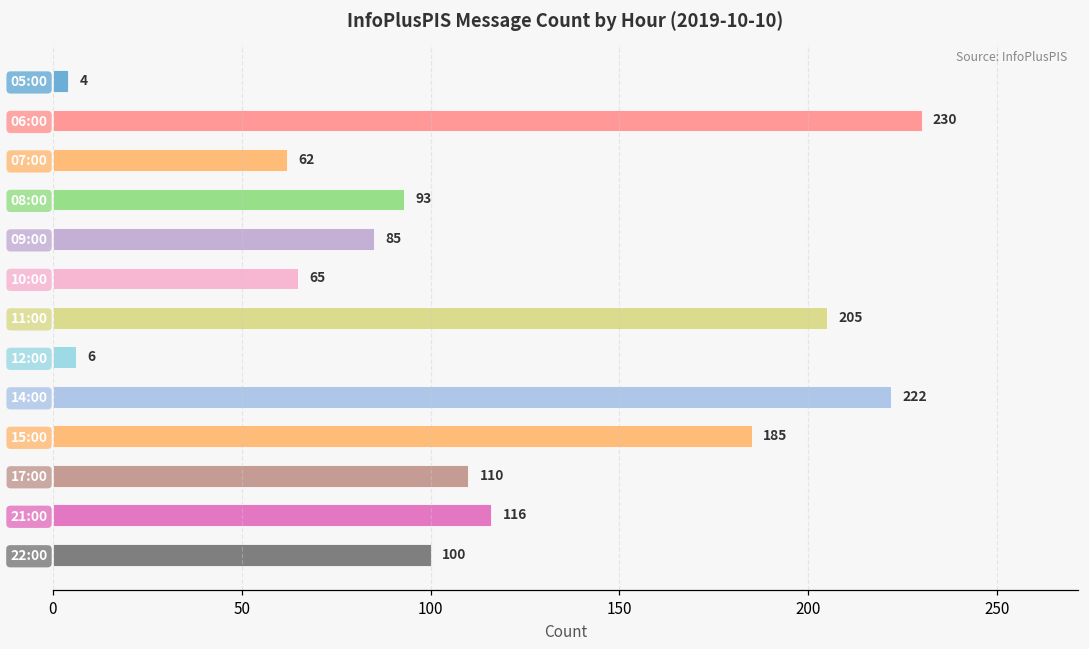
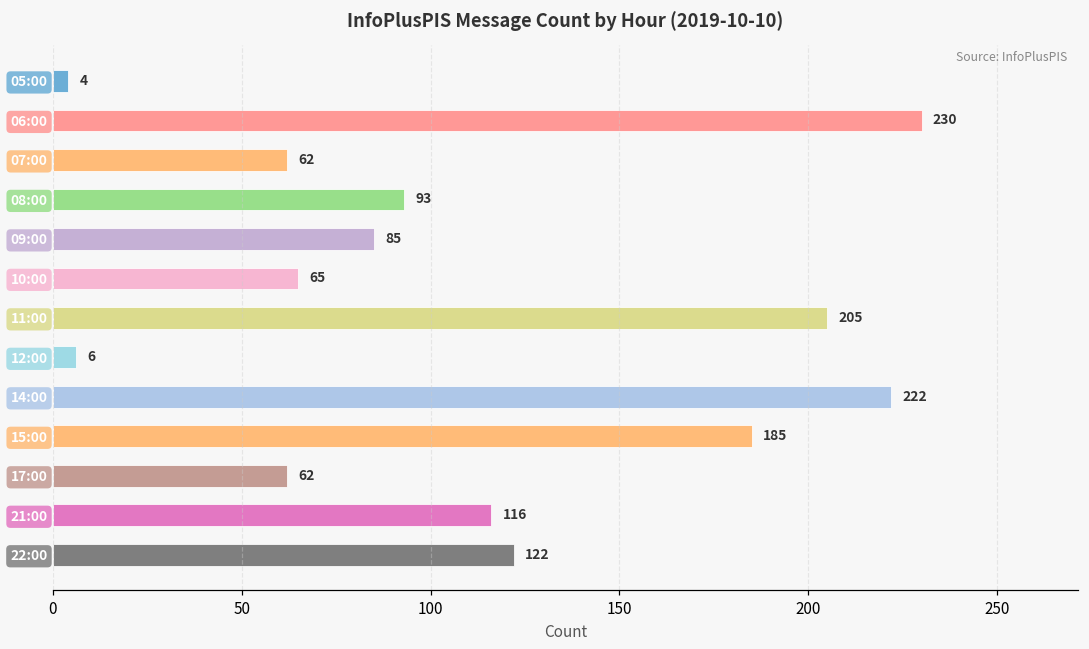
17:00: 110 -> 62
22:00: 100 -> 122
